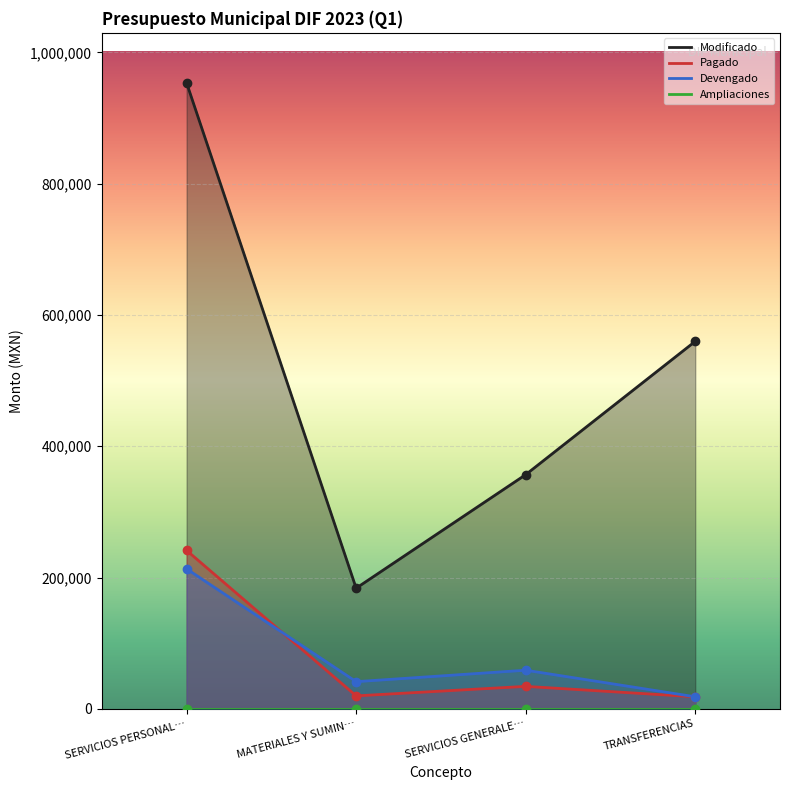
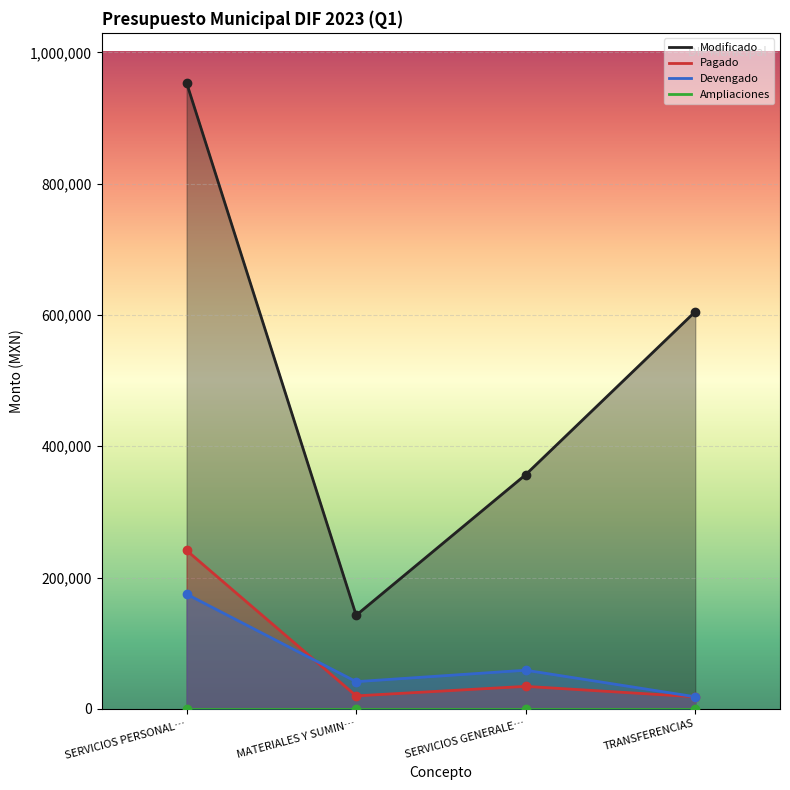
Devengado, SERVICIOS PERSONAL…: 210,000 -> 170,000
Modificado, MATERIALES Y SUMIN…: 180,000 -> 140,000
Modificado, TRANSFERENCIAS: 560,000 -> 610,000
